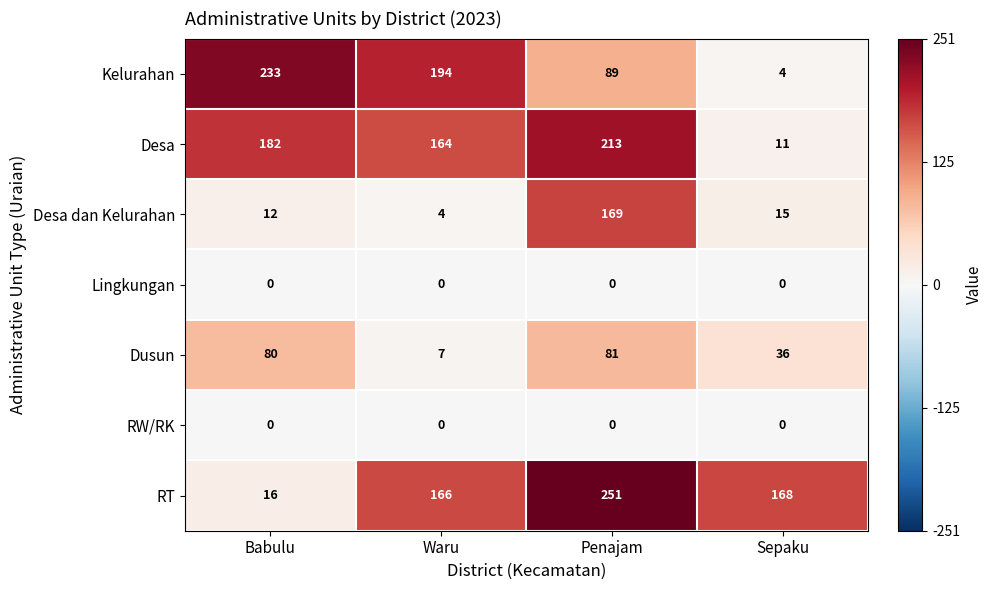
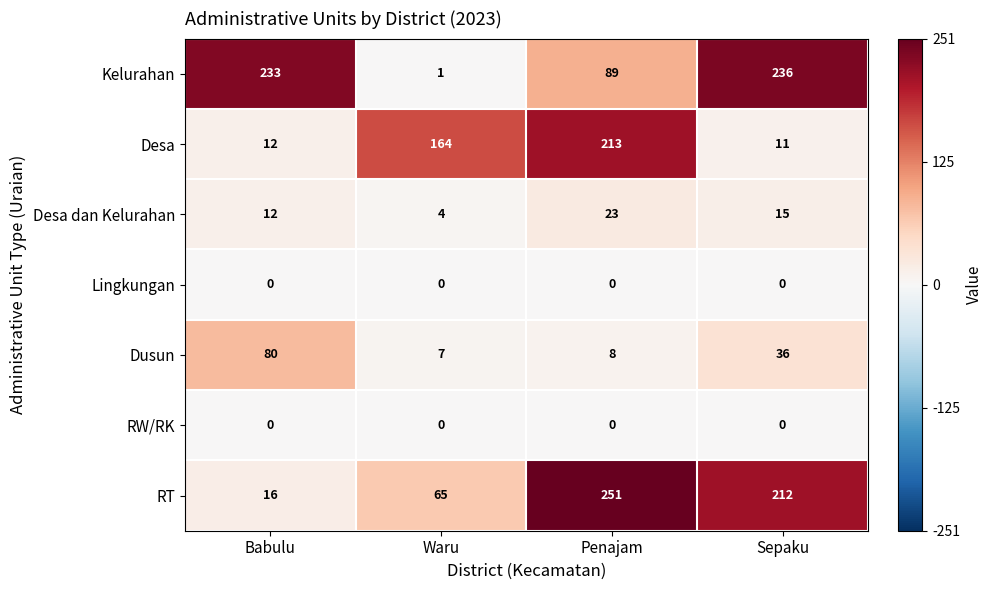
Kelurahan, Waru: 194 -> 1
Kelurahan, Sepaku: 4 -> 236
Desa, Babulu: 182 -> 12
Desa dan Kelurahan, Penajam: 169 -> 23
Dusun, Penajam: 81 -> 8
RT, Waru: 166 -> 65
RT, Sepaku: 168 -> 212
